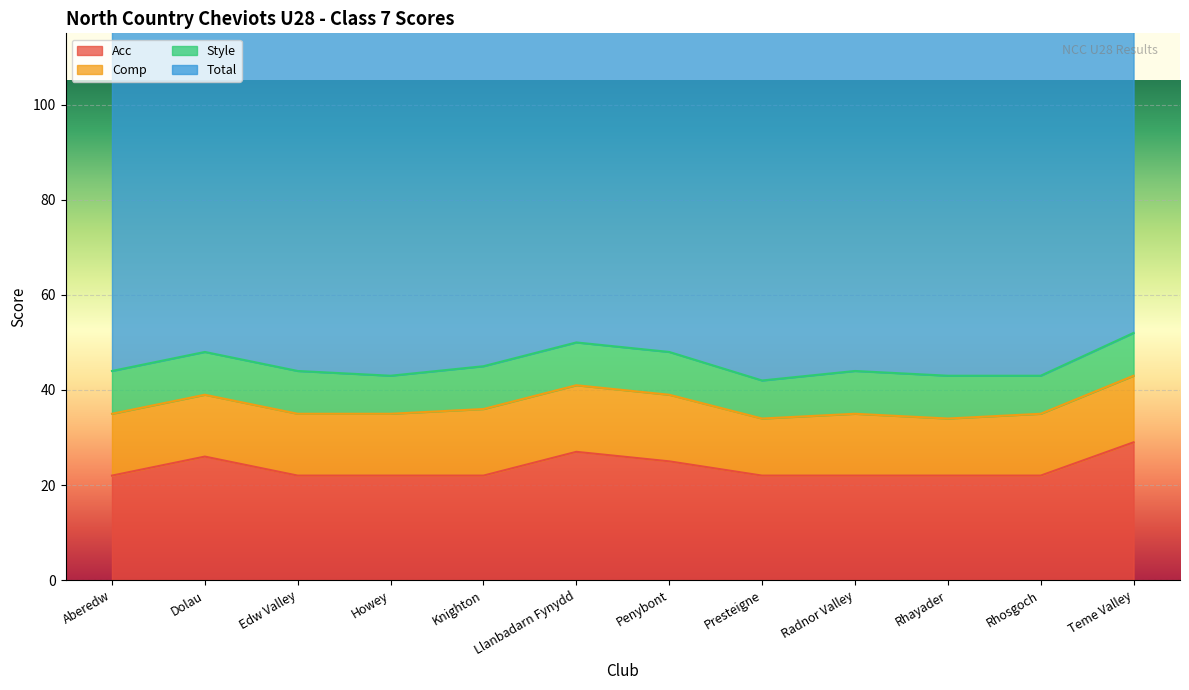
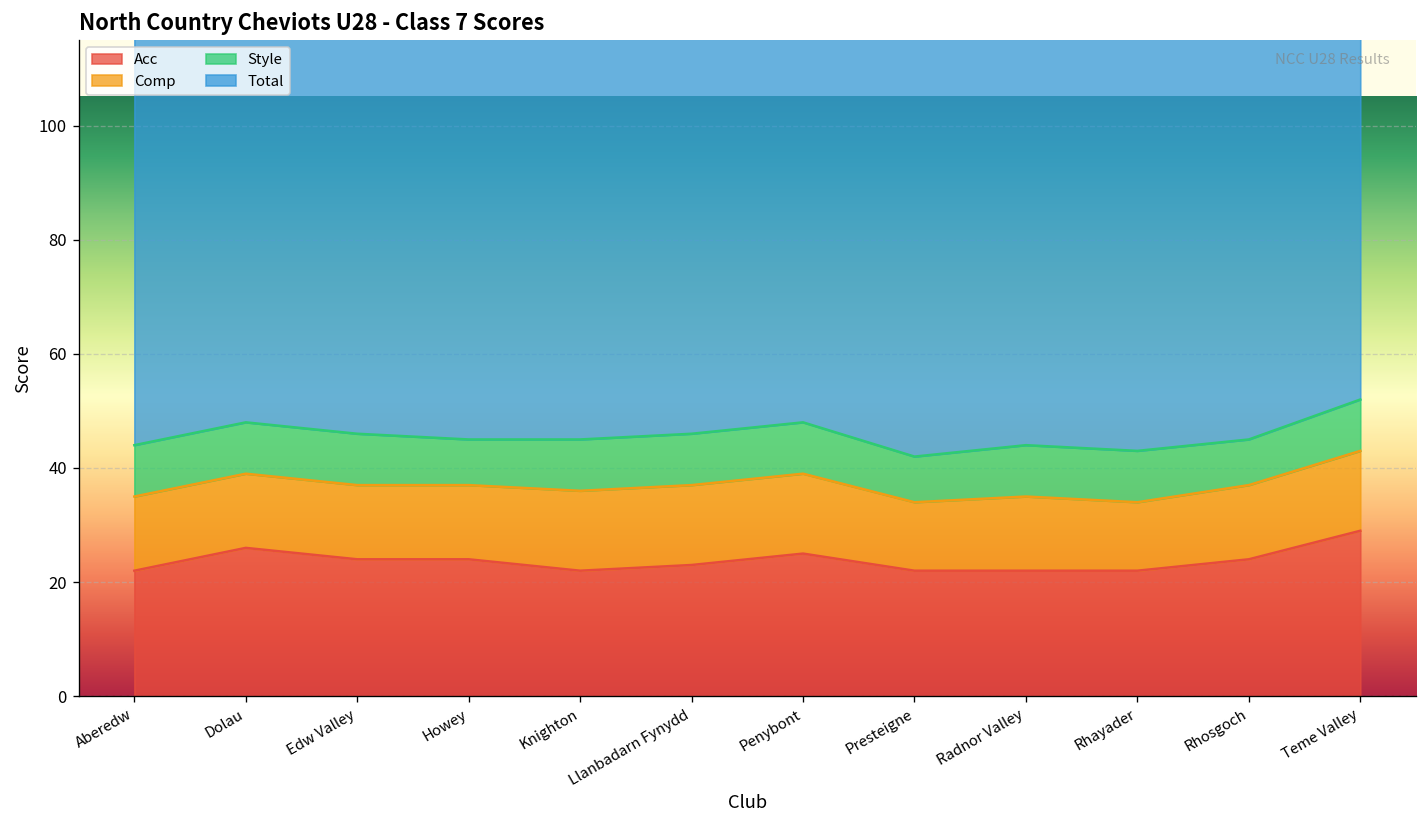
Acc, Edw Valley: 22 -> 24
Acc, Howey: 22 -> 24
Acc, Llanbadarn Fynydd: 27 -> 23
Acc, Rhosgoch: 22 -> 24
